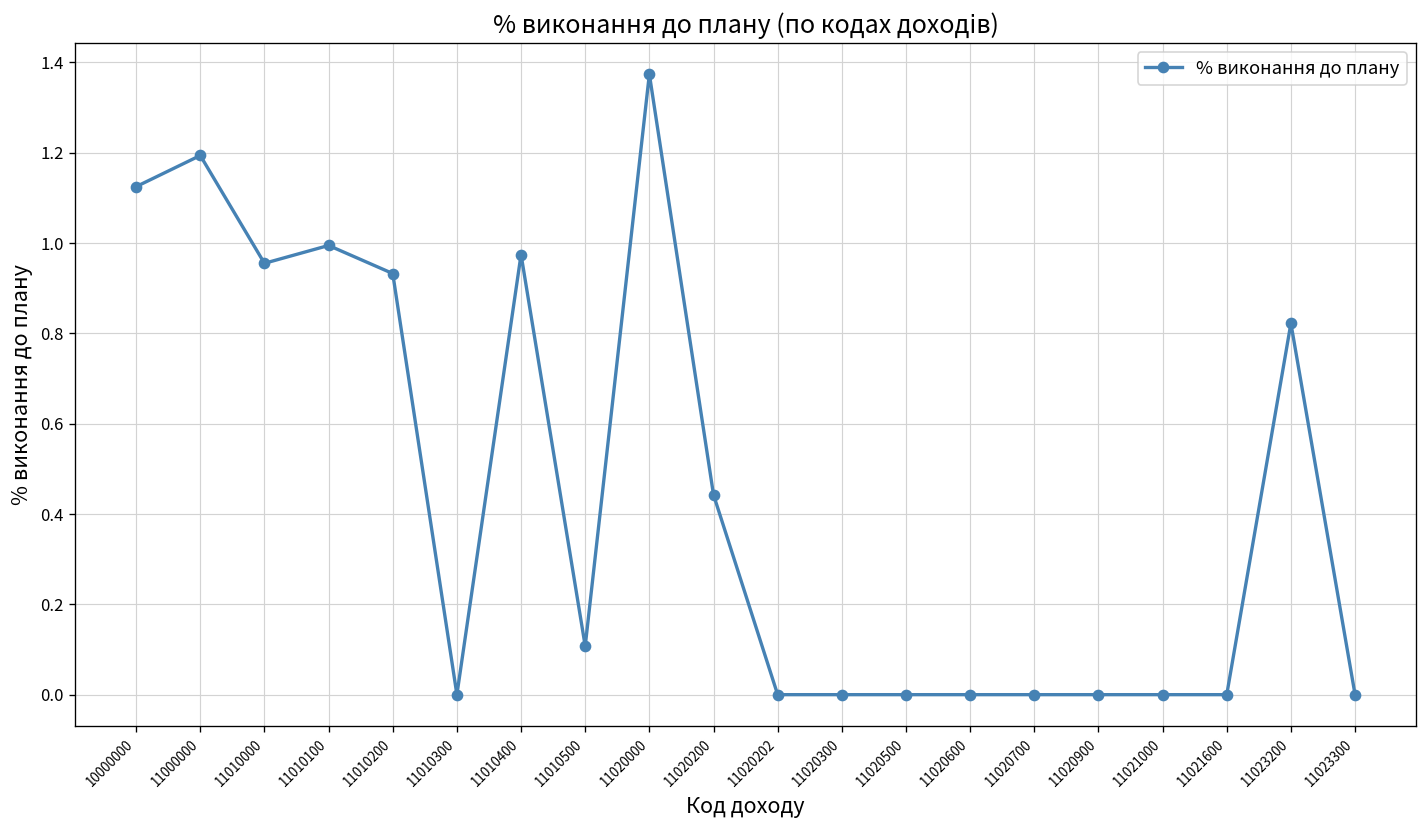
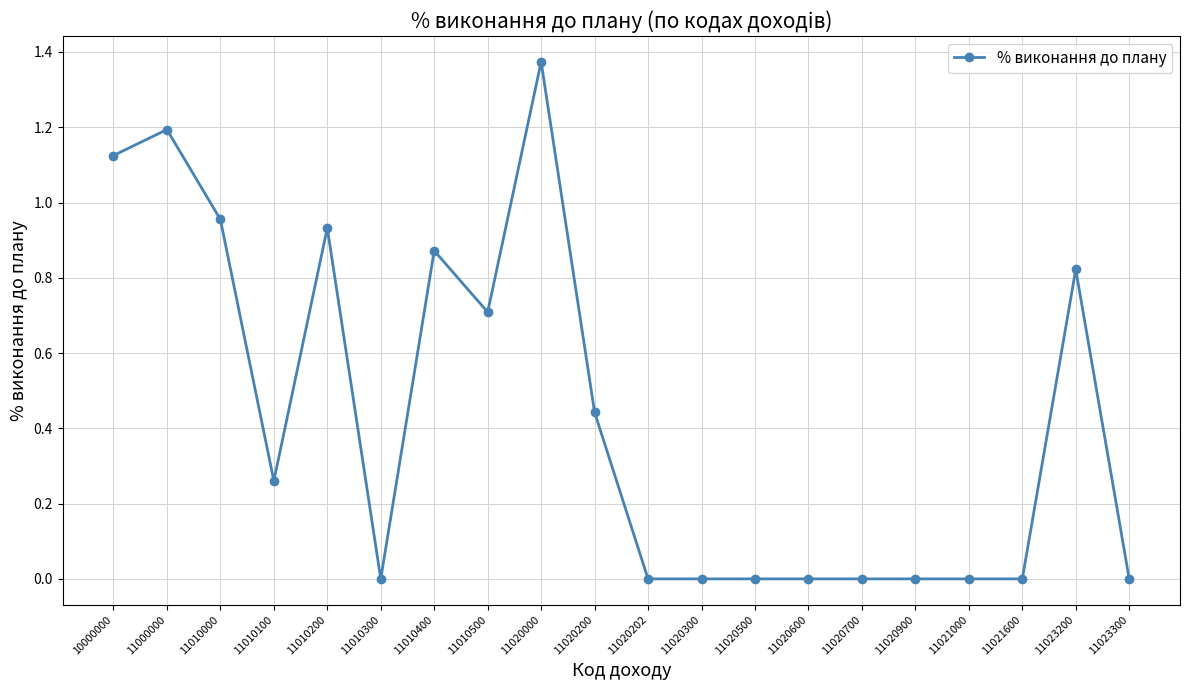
11010100: 0.99 -> 0.26
11010400: 0.97 -> 0.87
11010500: 0.11 -> 0.71
